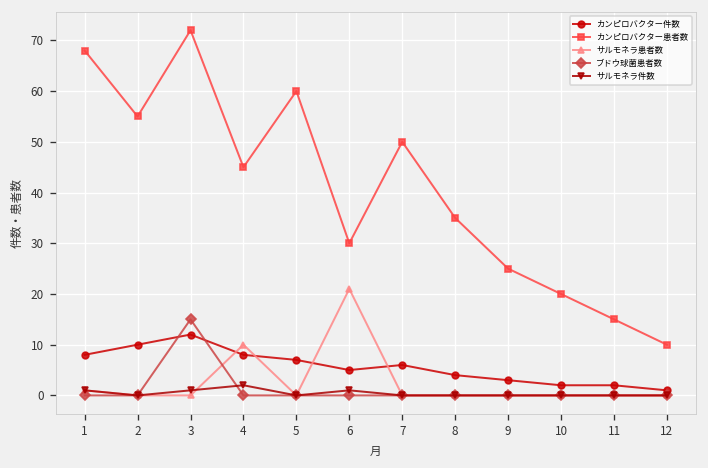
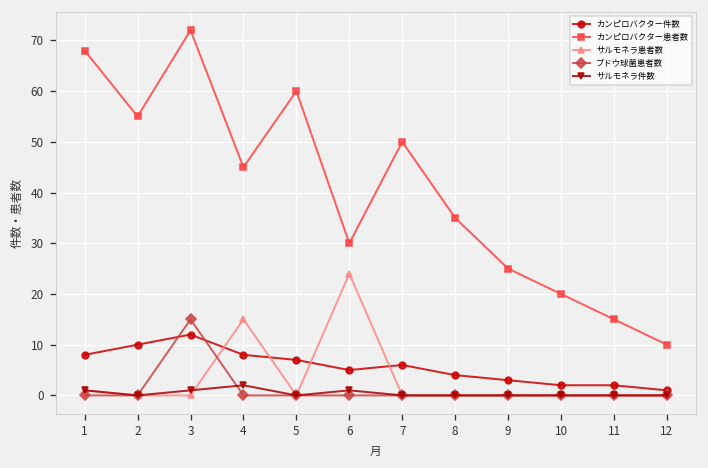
サルモネラ患者数, 4: 10 -> 15
サルモネラ患者数, 6: 21 -> 24
